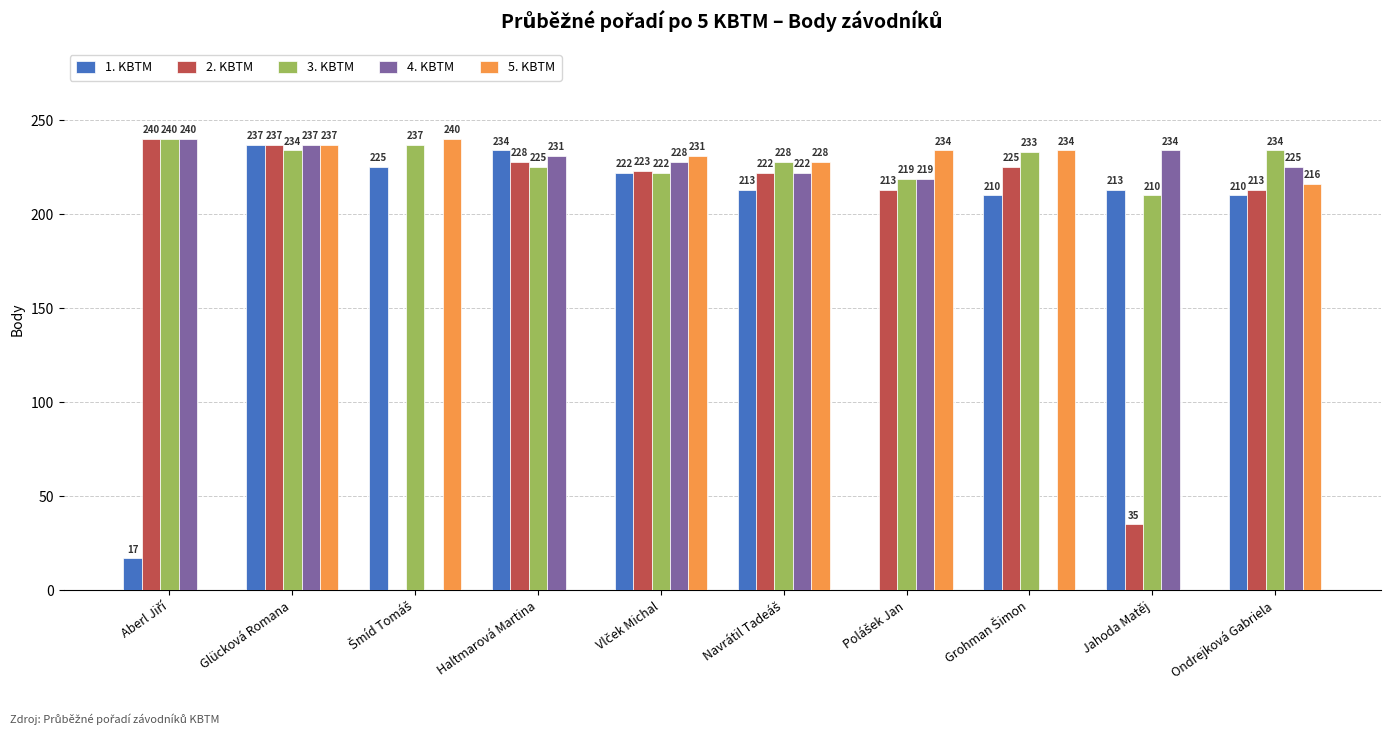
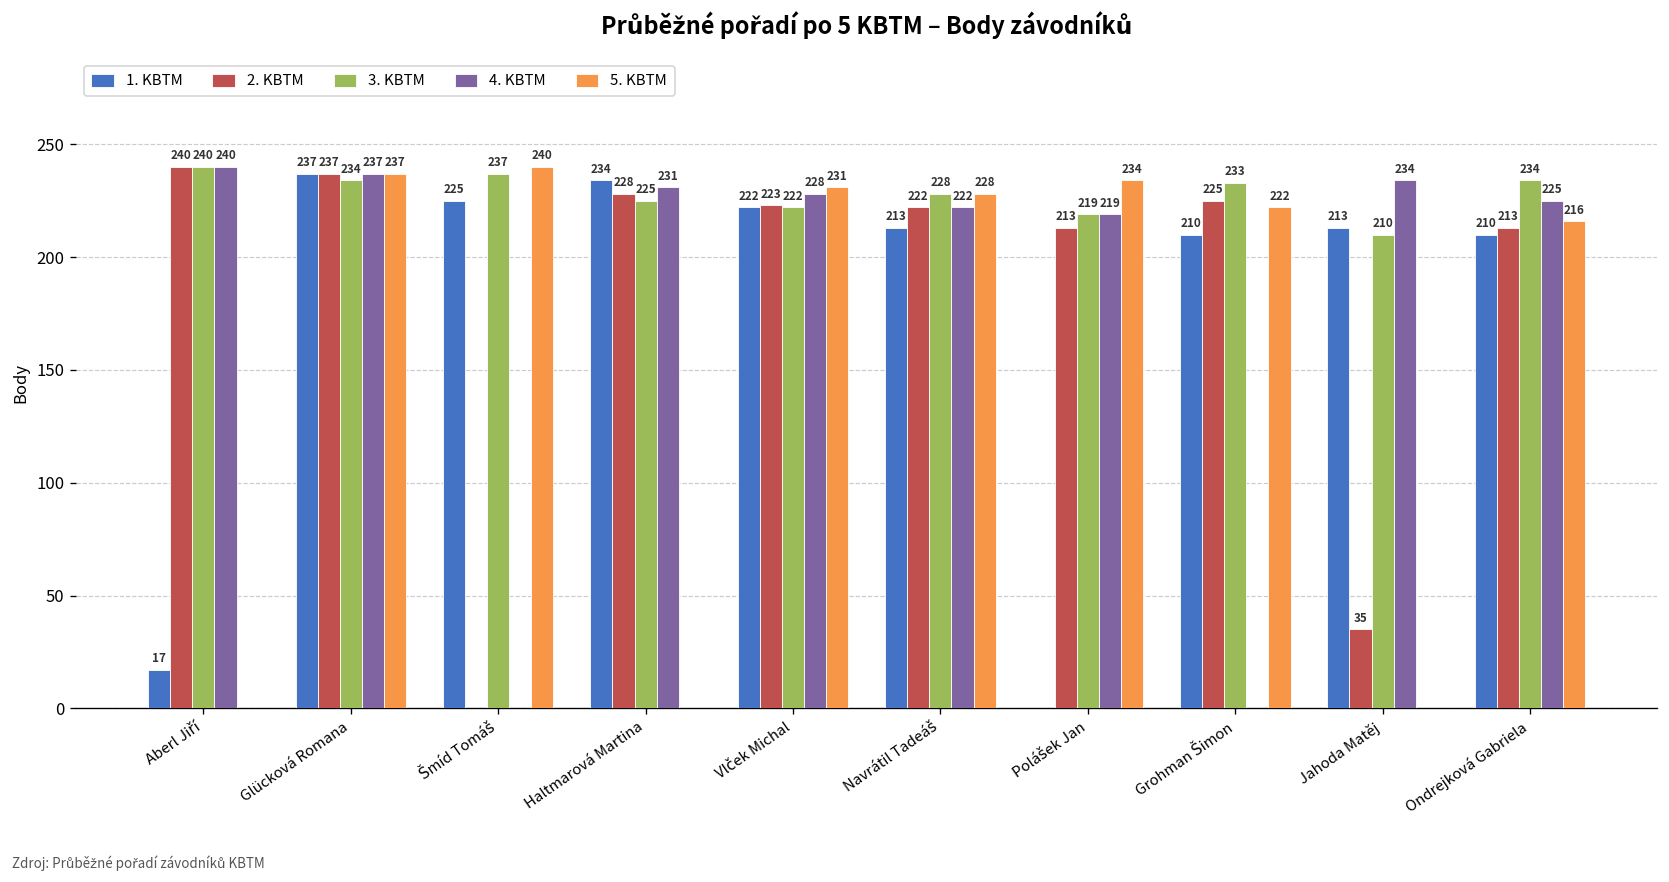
5. KBTM, Grohman Šimon: 234 -> 222
